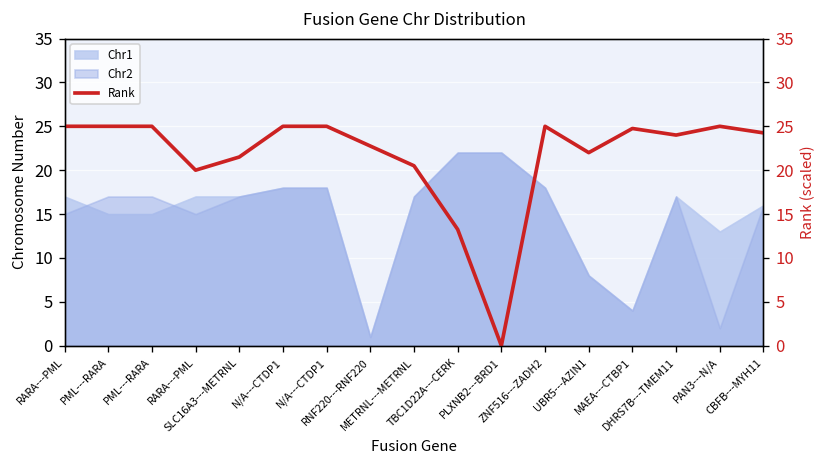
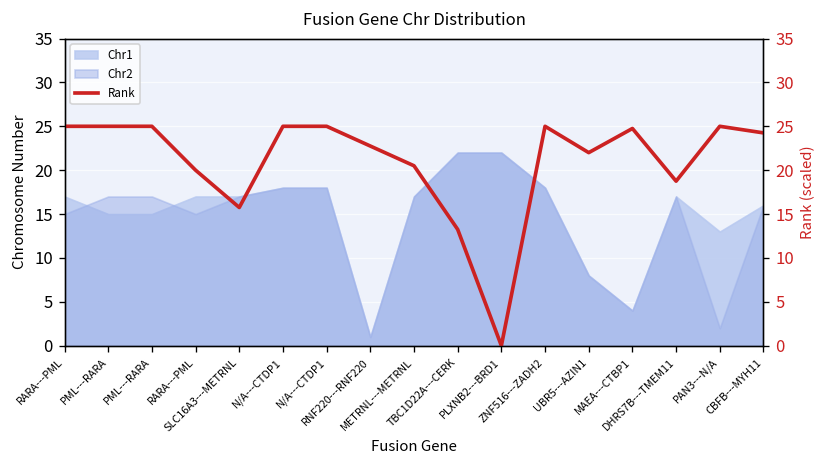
Rank, SLC16A3---METRNL: 22 -> 16
Rank, DHRS7B---TMEM11: 24 -> 19
